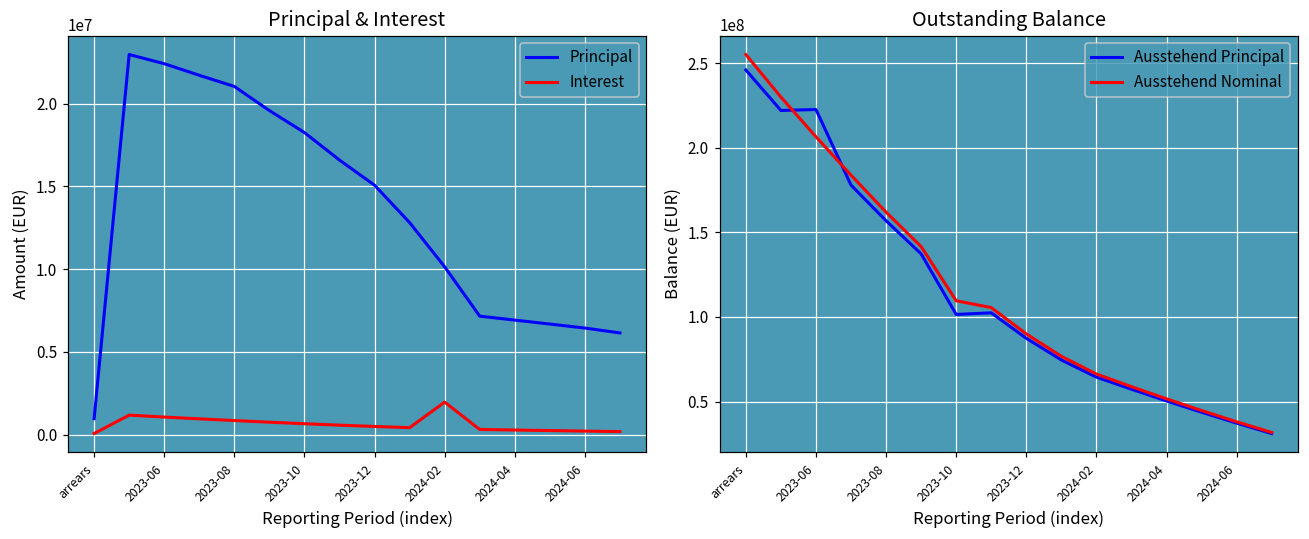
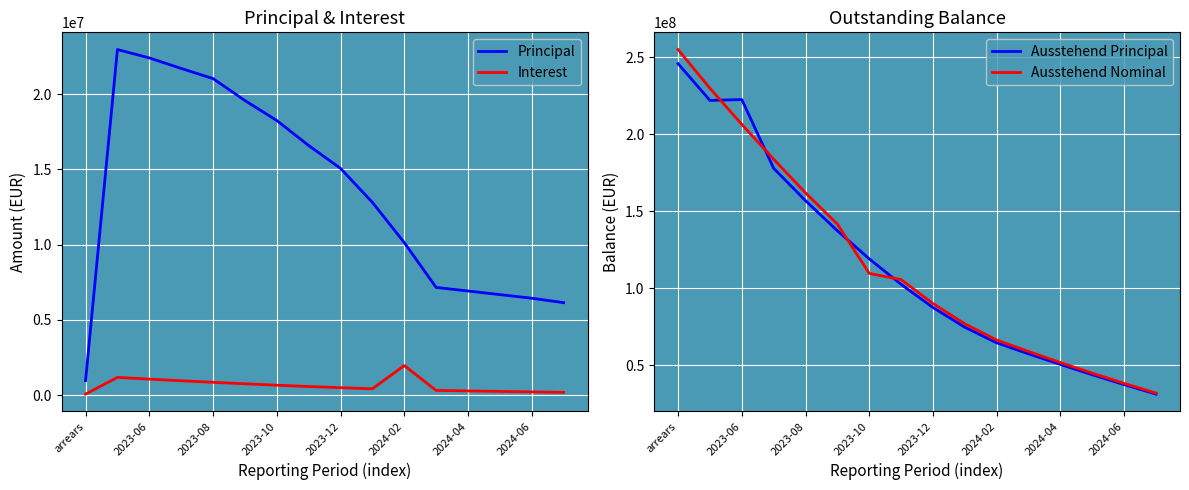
Outstanding Balance, Ausstehend Principal, 2023-10: 101000000 -> 119000000
